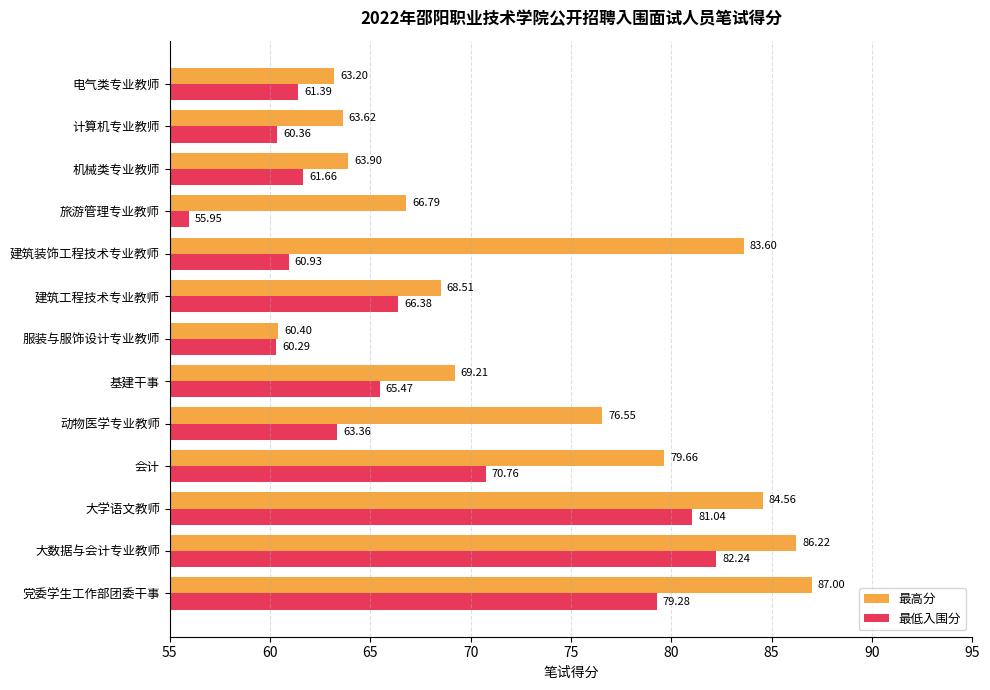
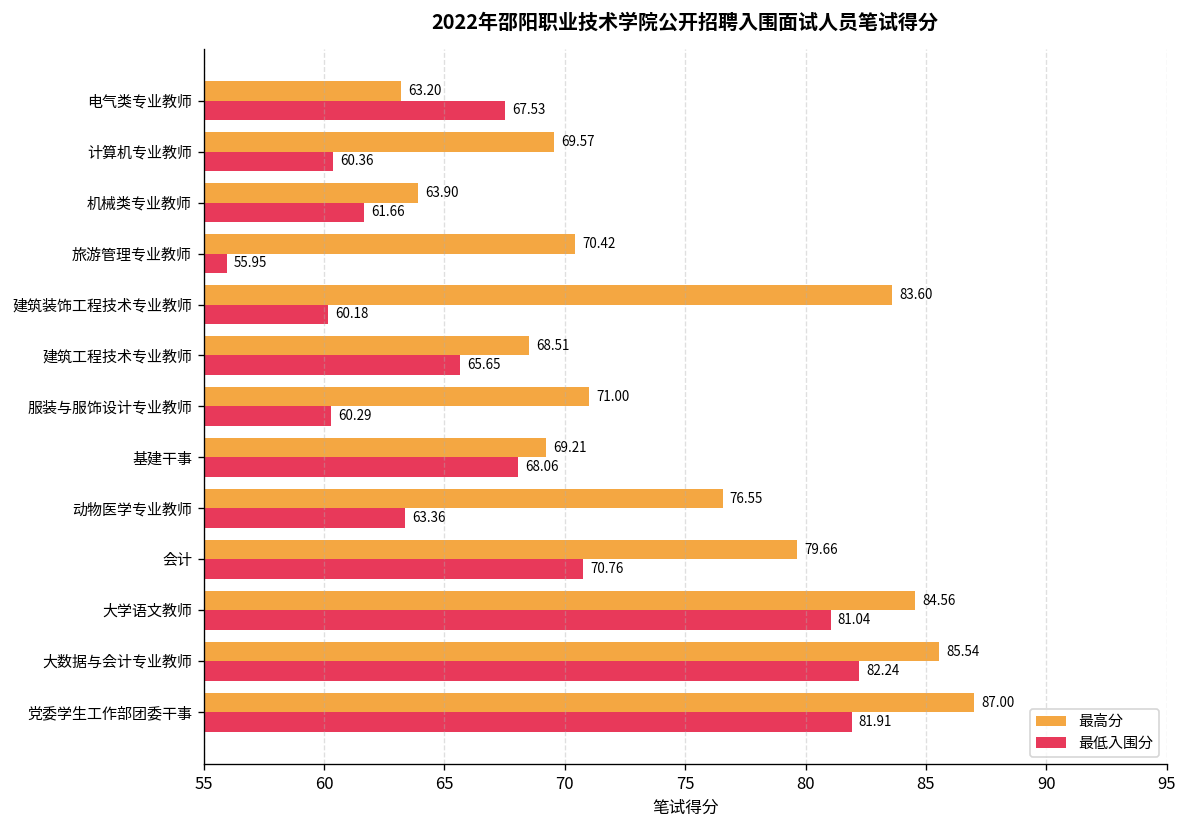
最低入围分, 电气类专业教师: 61.39 -> 67.53
最高分, 计算机专业教师: 63.62 -> 69.57
最高分, 旅游管理专业教师: 66.79 -> 70.42
最低入围分, 建筑装饰工程技术专业教师: 60.93 -> 60.18
最低入围分, 建筑工程技术专业教师: 66.38 -> 65.65
最高分, 服装与服饰设计专业教师: 60.40 -> 71.00
最低入围分, 基建干事: 65.47 -> 68.06
最高分, 大数据与会计专业教师: 86.22 -> 85.54
最低入围分, 党委学生工作部团委干事: 79.28 -> 81.91
